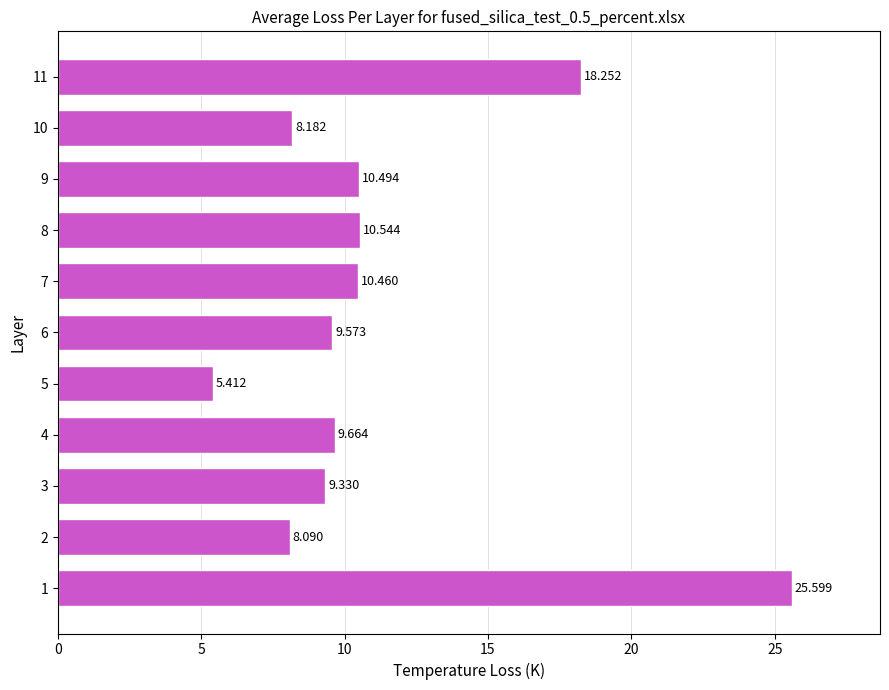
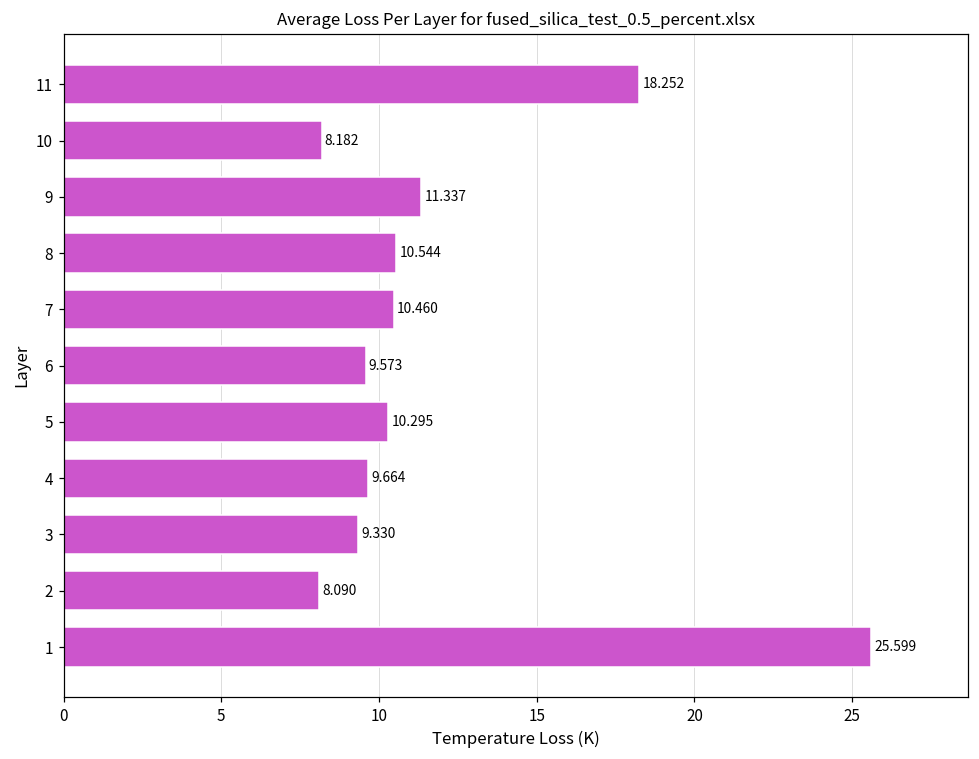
9: 10.494 -> 11.337
5: 5.412 -> 10.295
